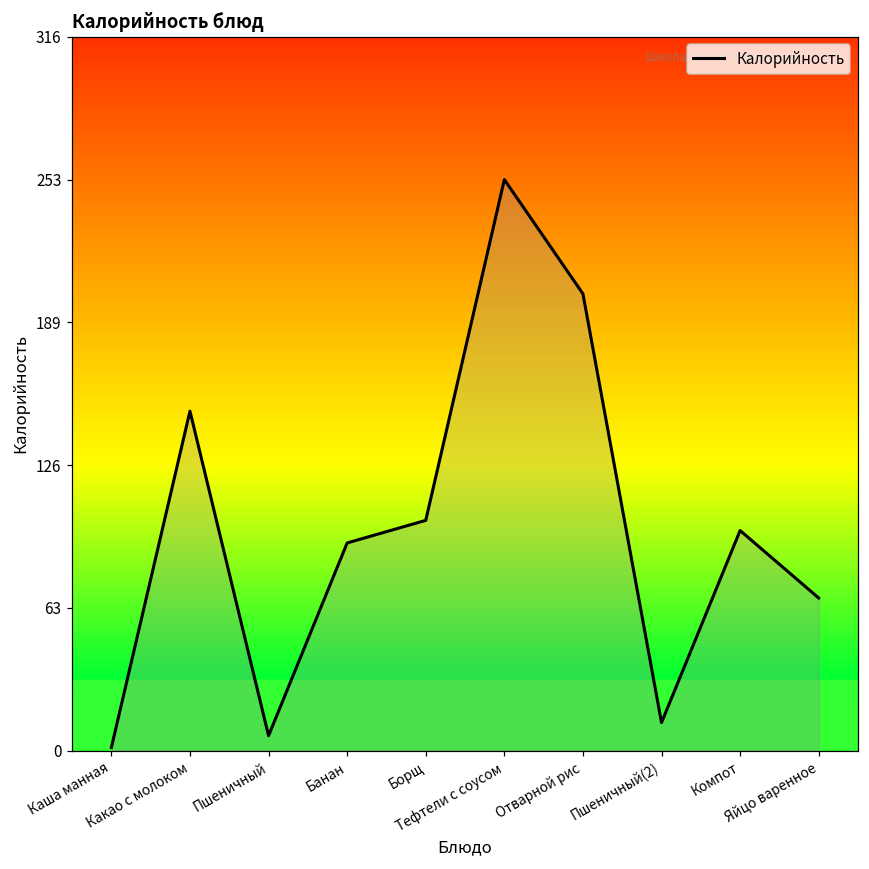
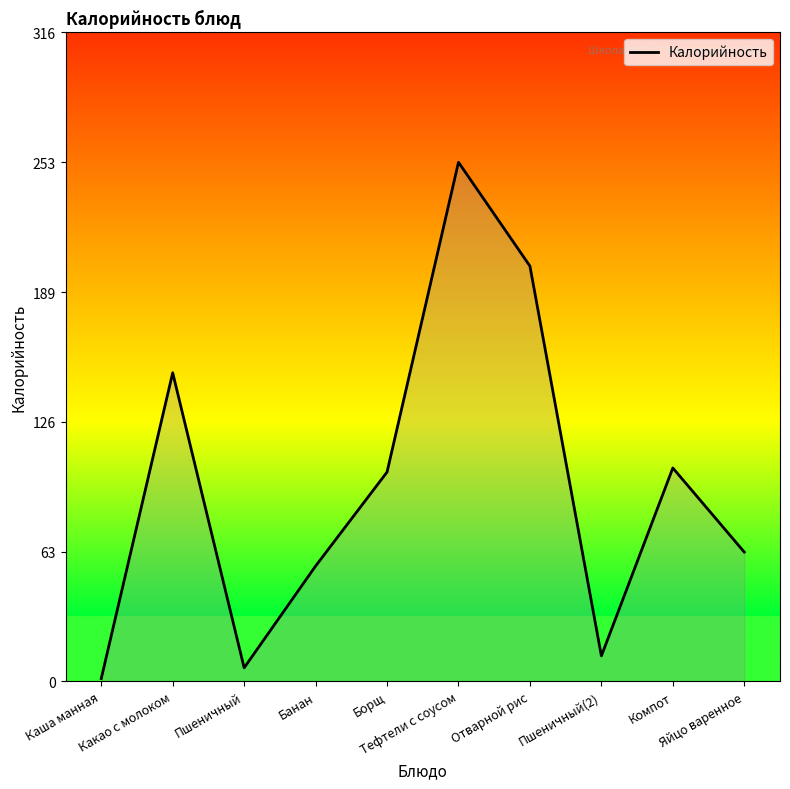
Банан: 92 -> 56
Компот: 98 -> 104
Яйцо варенное: 68 -> 63
